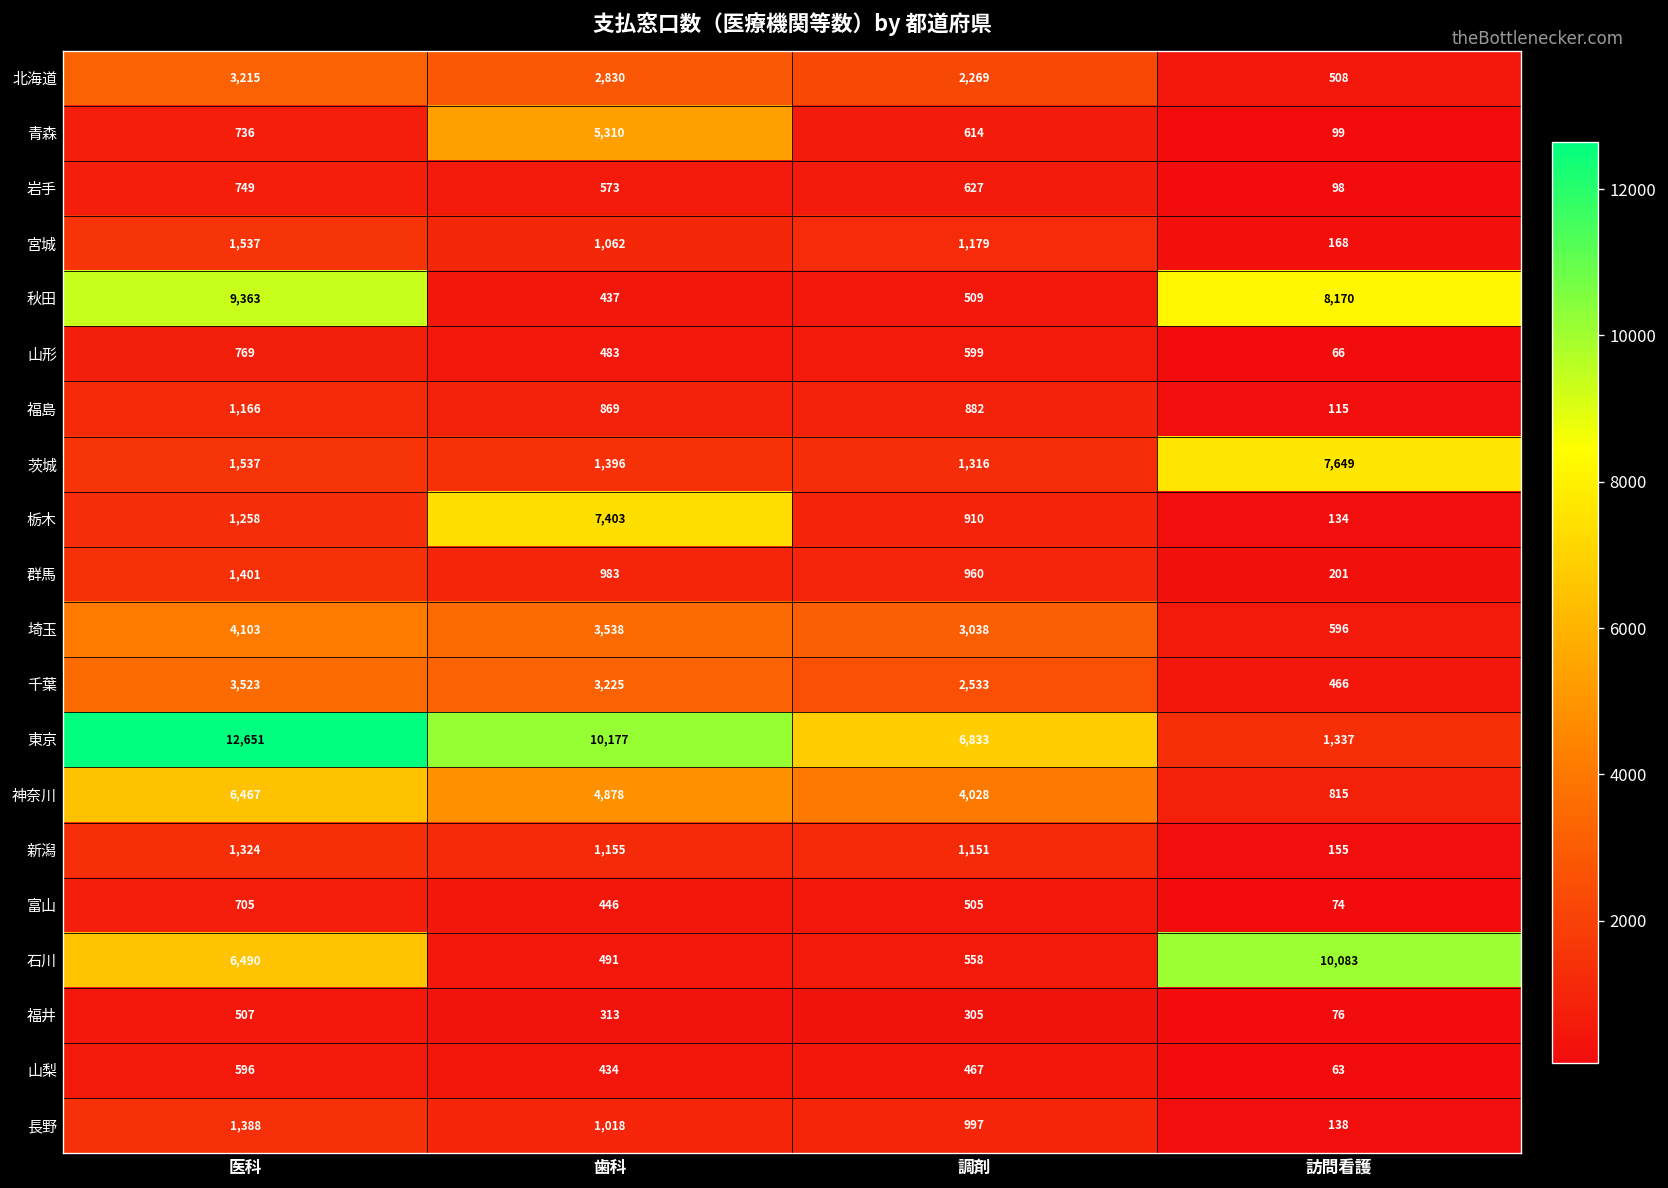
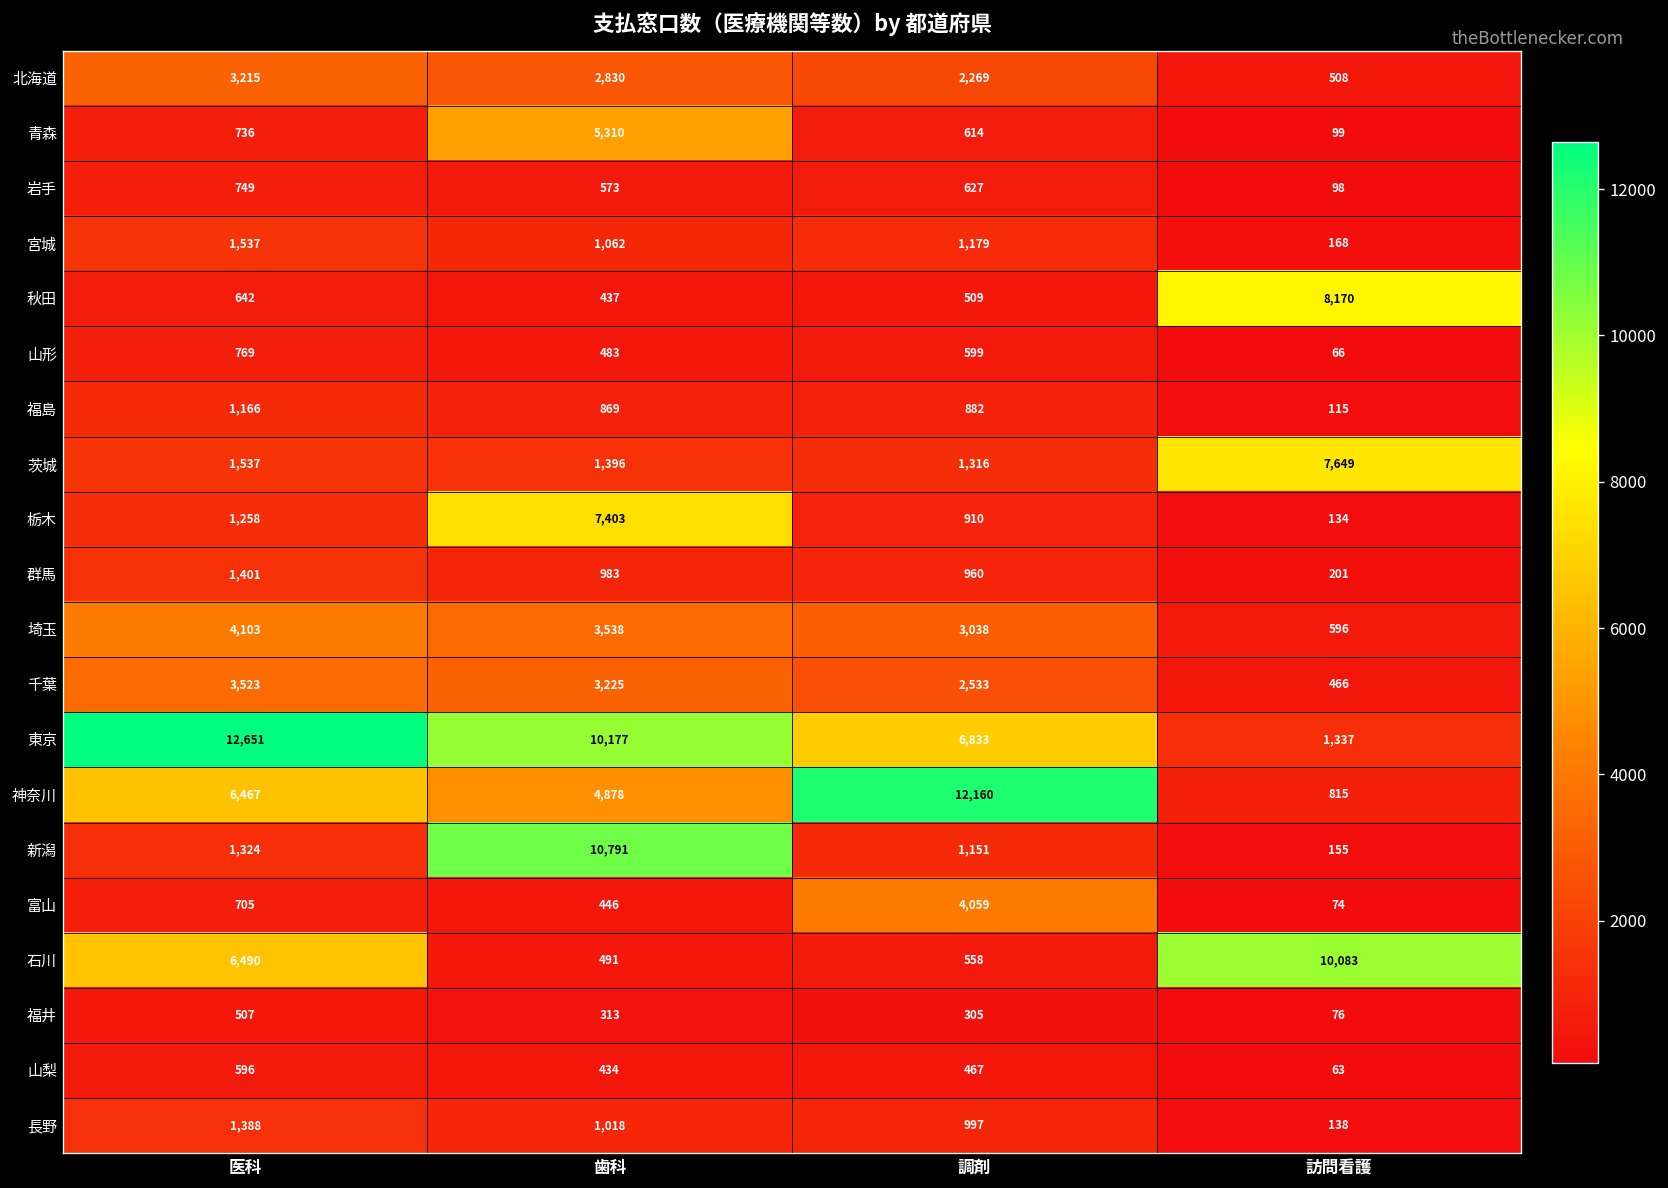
秋田, 医科: 9,363 -> 642
神奈川, 調剤: 4,028 -> 12,160
新潟, 歯科: 1,155 -> 10,791
富山, 調剤: 505 -> 4,059
